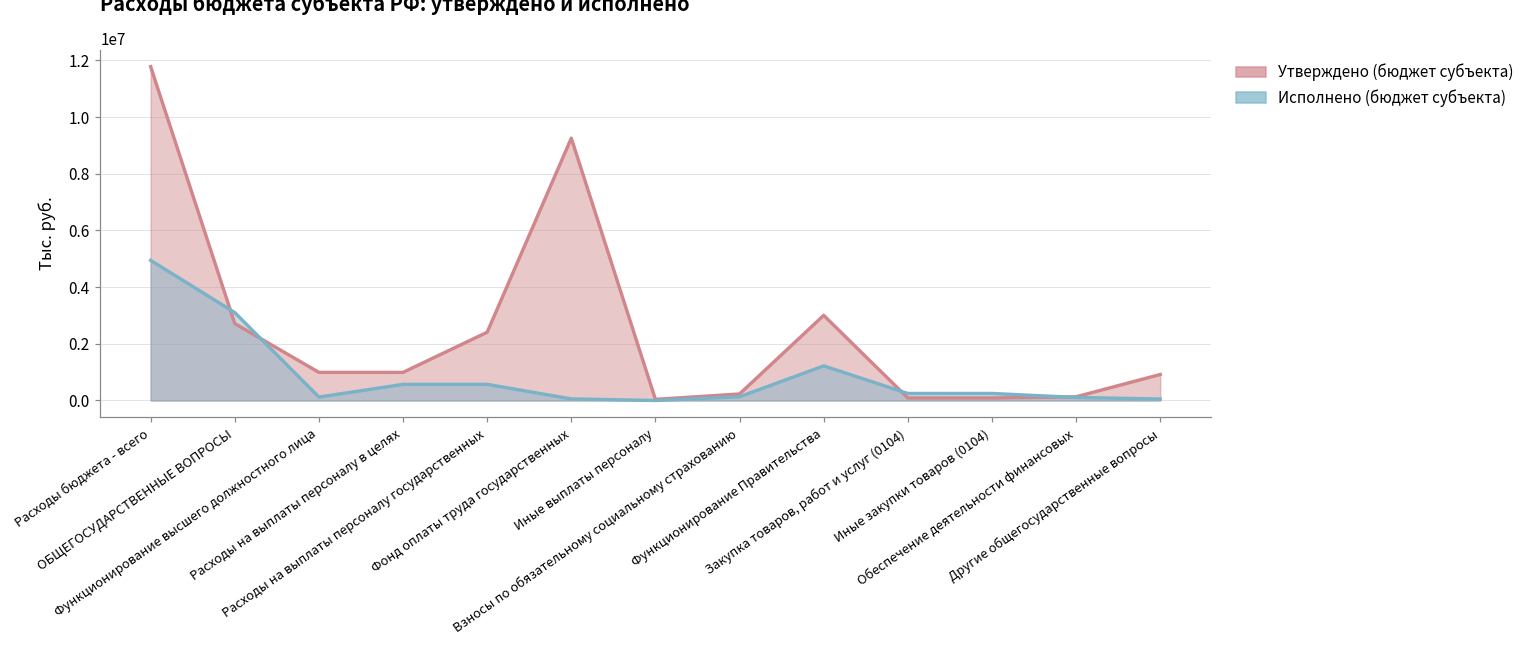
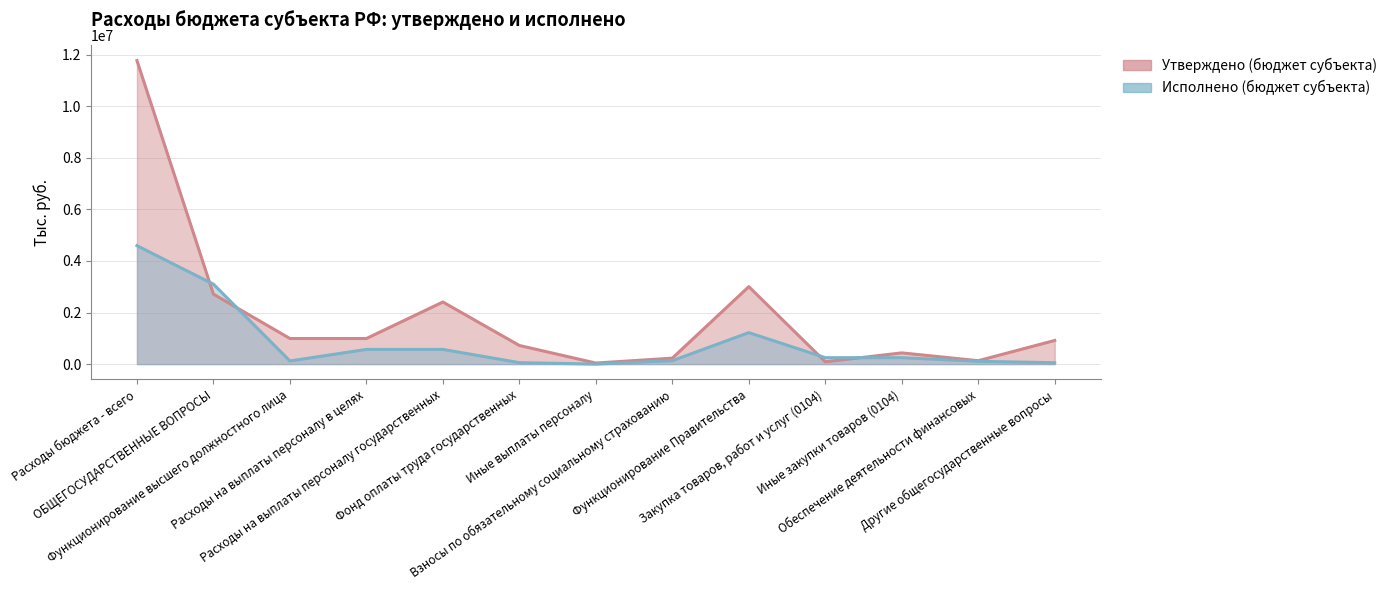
Исполнено (бюджет субъекта), Расходы бюджета - всего: 4900000 -> 4600000
Утверждено (бюджет субъекта), Фонд оплаты труда государственных: 9300000 -> 700000
Утверждено (бюджет субъекта), Иные закупки товаров (0104): 100000 -> 400000
